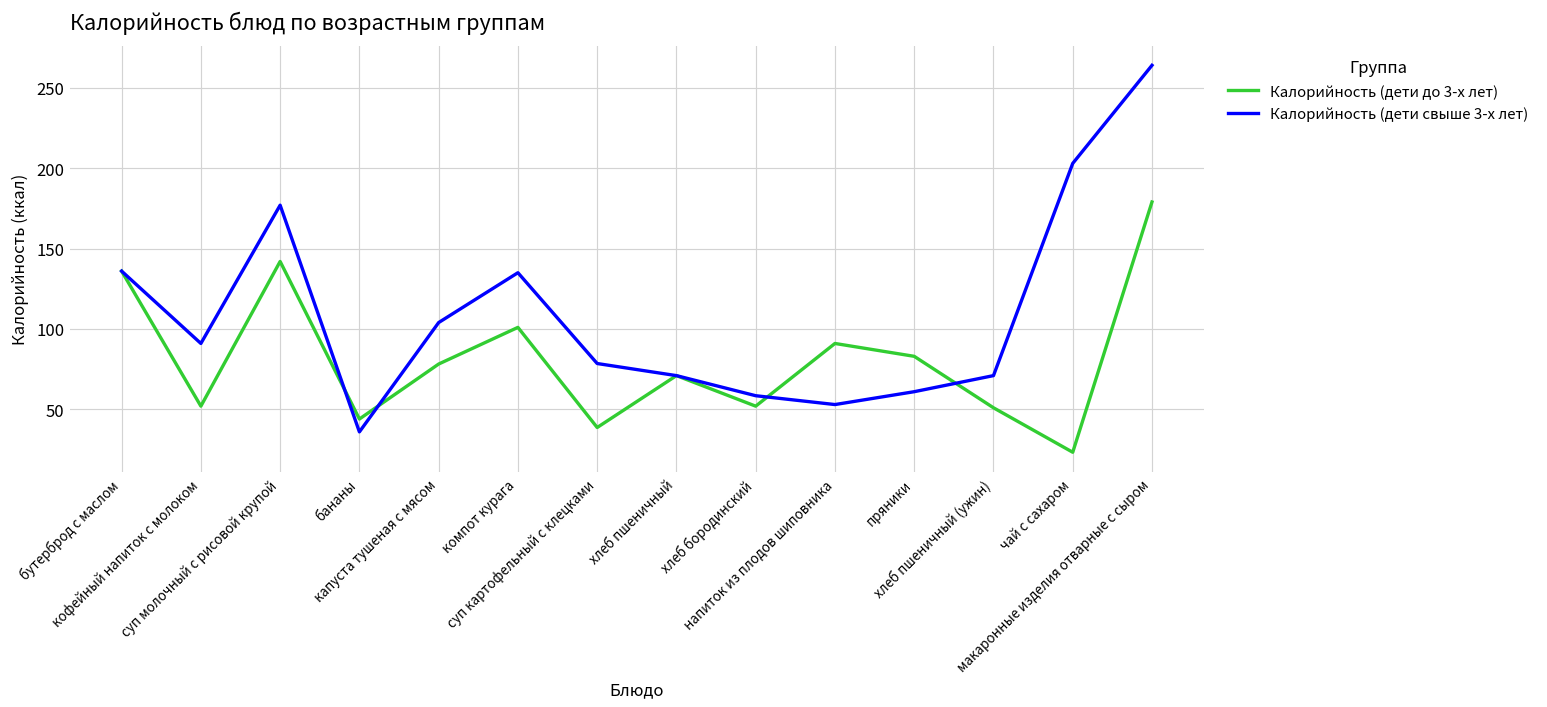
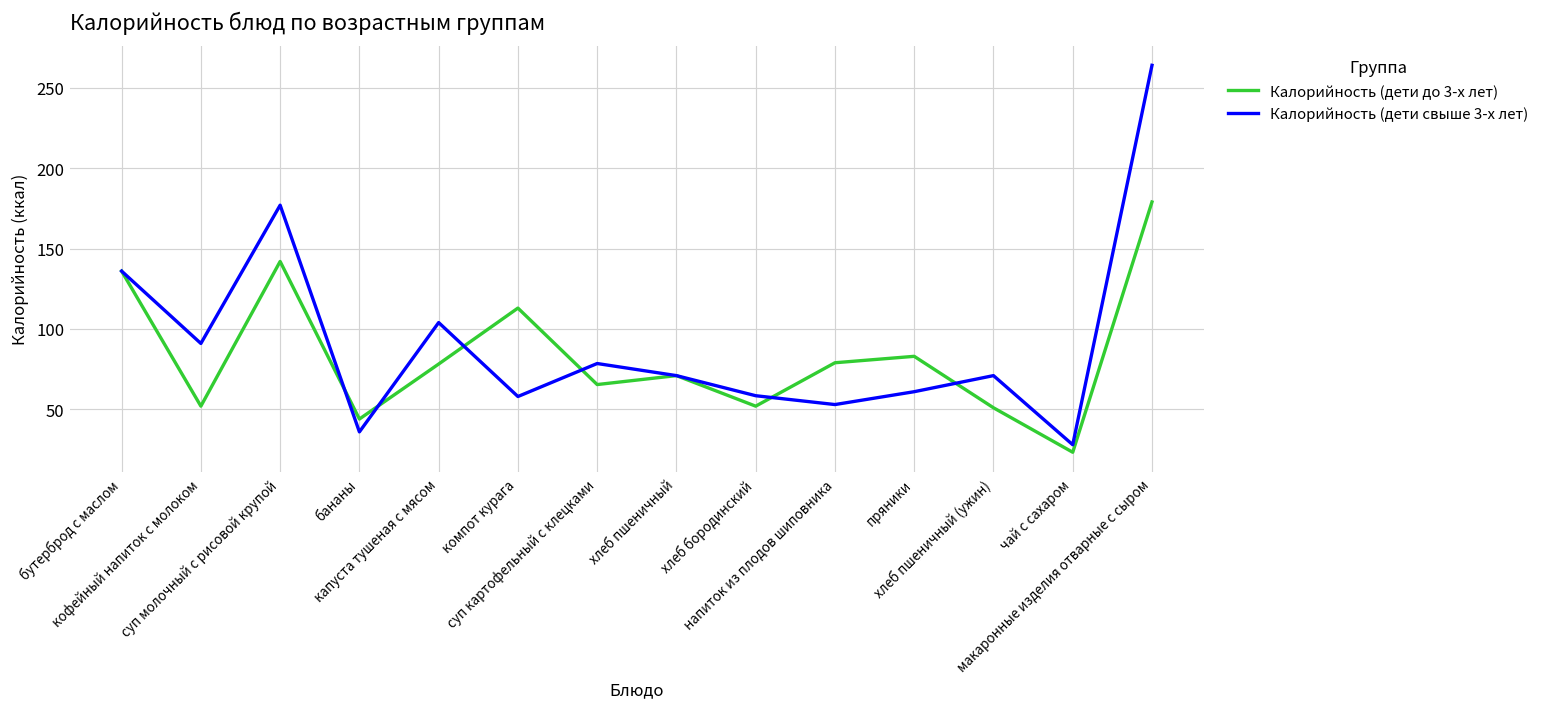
Калорийность (дети до 3-х лет), компот курага: 101 -> 113
Калорийность (дети свыше 3-х лет), компот курага: 135 -> 58
Калорийность (дети до 3-х лет), суп картофельный с клецками: 39 -> 65
Калорийность (дети до 3-х лет), напиток из плодов шиповника: 91 -> 79
Калорийность (дети свыше 3-х лет), чай с сахаром: 203 -> 28
